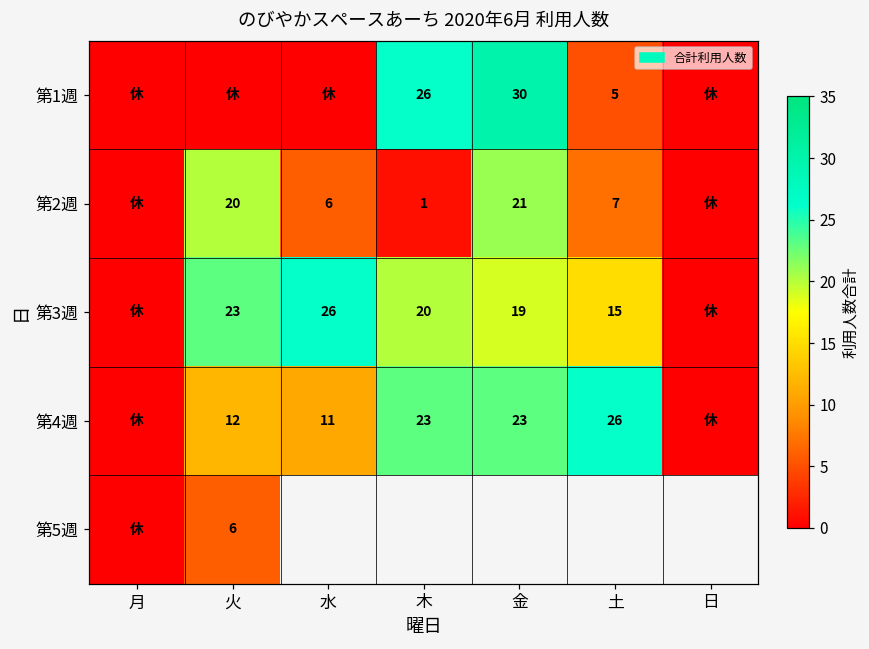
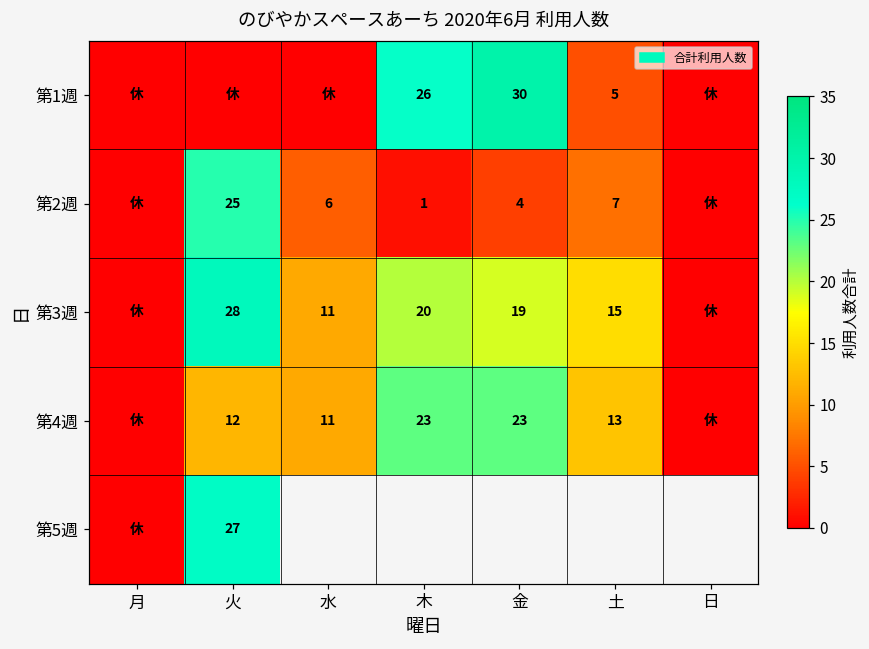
第2週, 火: 20 -> 25
第2週, 金: 21 -> 4
第3週, 火: 23 -> 28
第3週, 水: 26 -> 11
第4週, 土: 26 -> 13
第5週, 火: 6 -> 27
